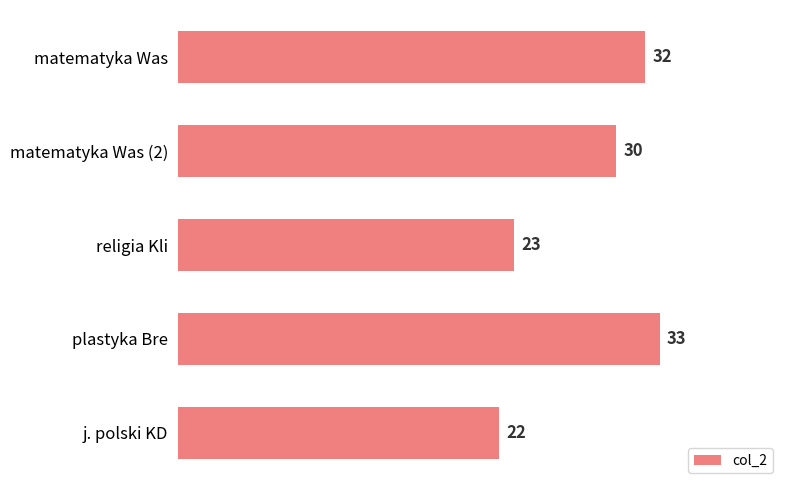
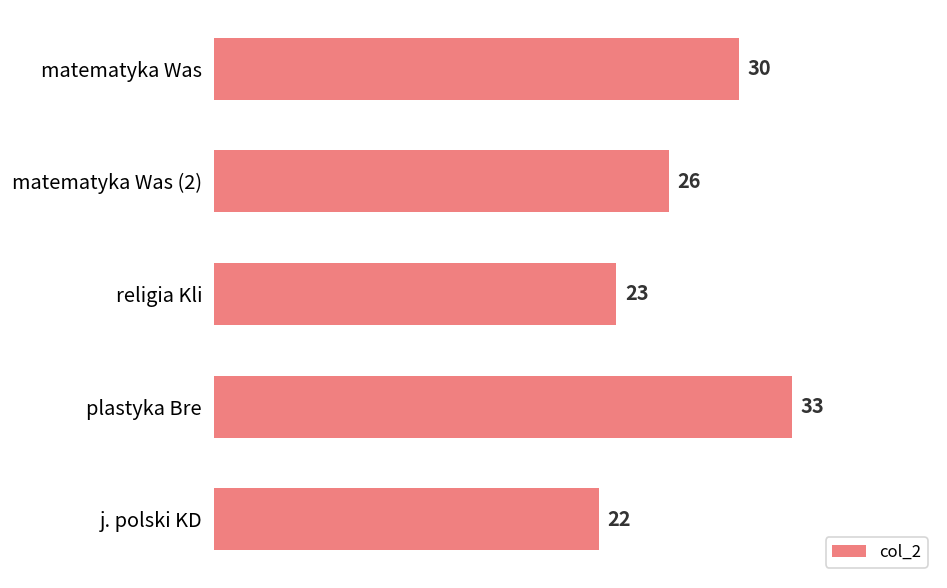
matematyka Was: 32 -> 30
matematyka Was (2): 30 -> 26
